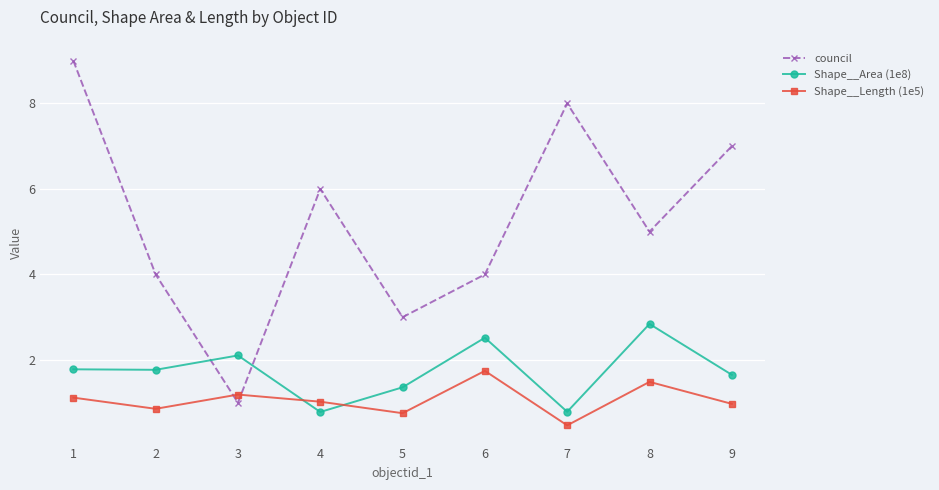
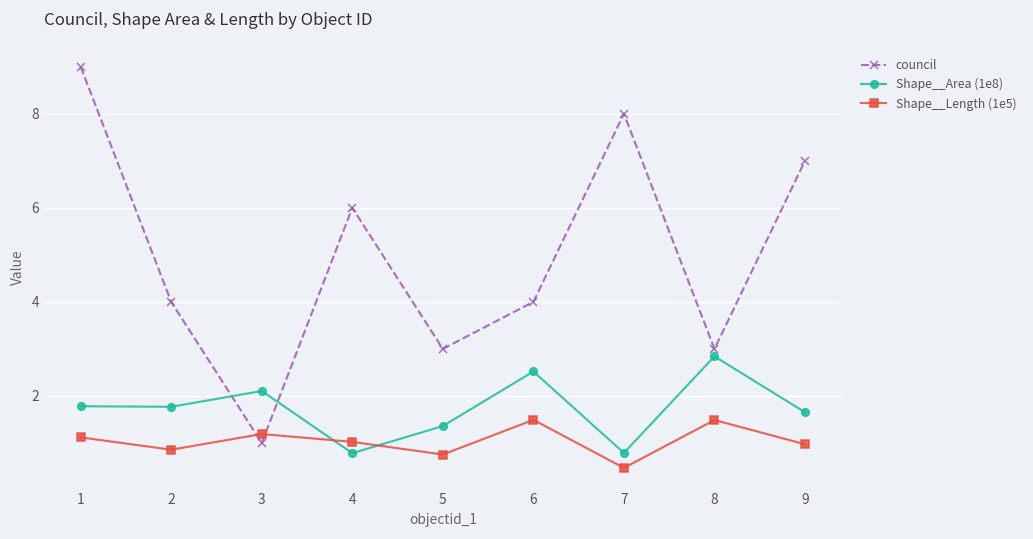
Shape__Length (1e5), 6: 1.7 -> 1.5
council, 8: 5 -> 3
